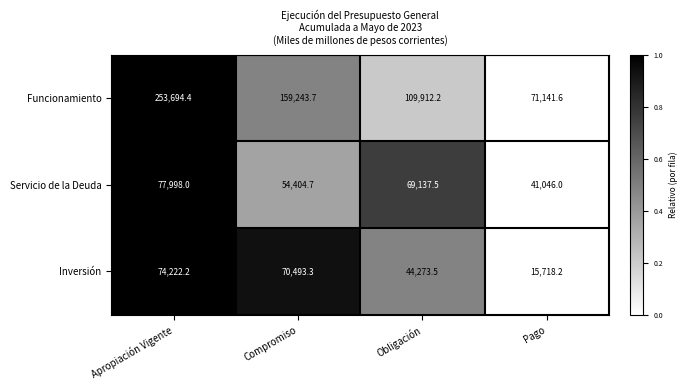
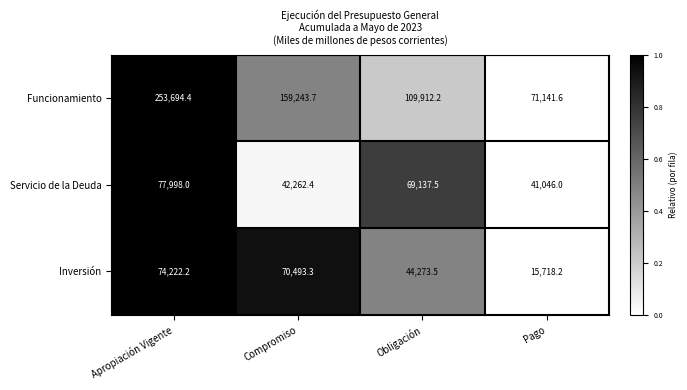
Servicio de la Deuda, Compromiso: 54,404.7 -> 42,262.4
